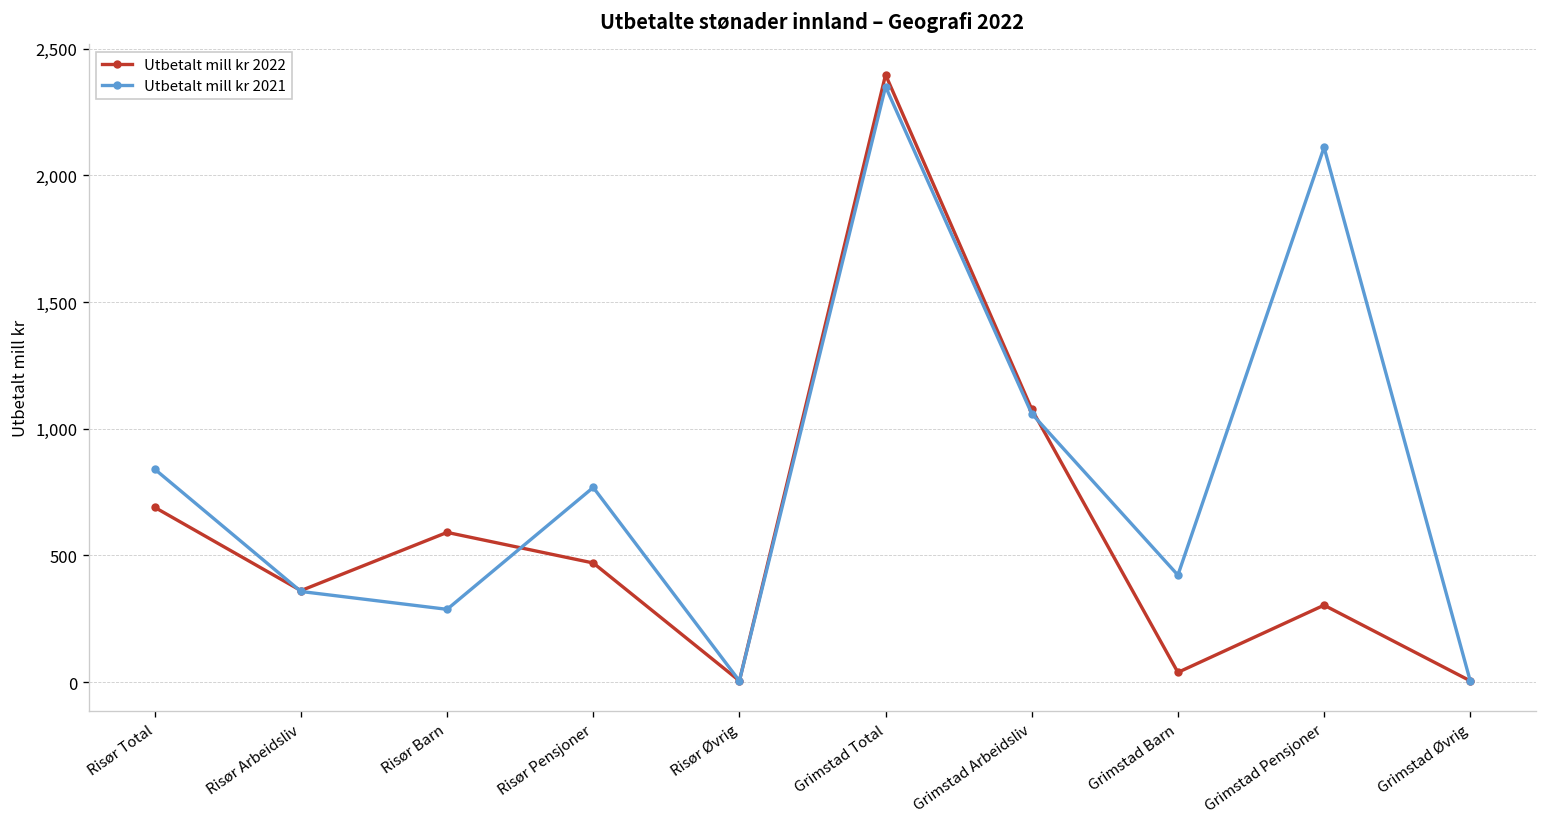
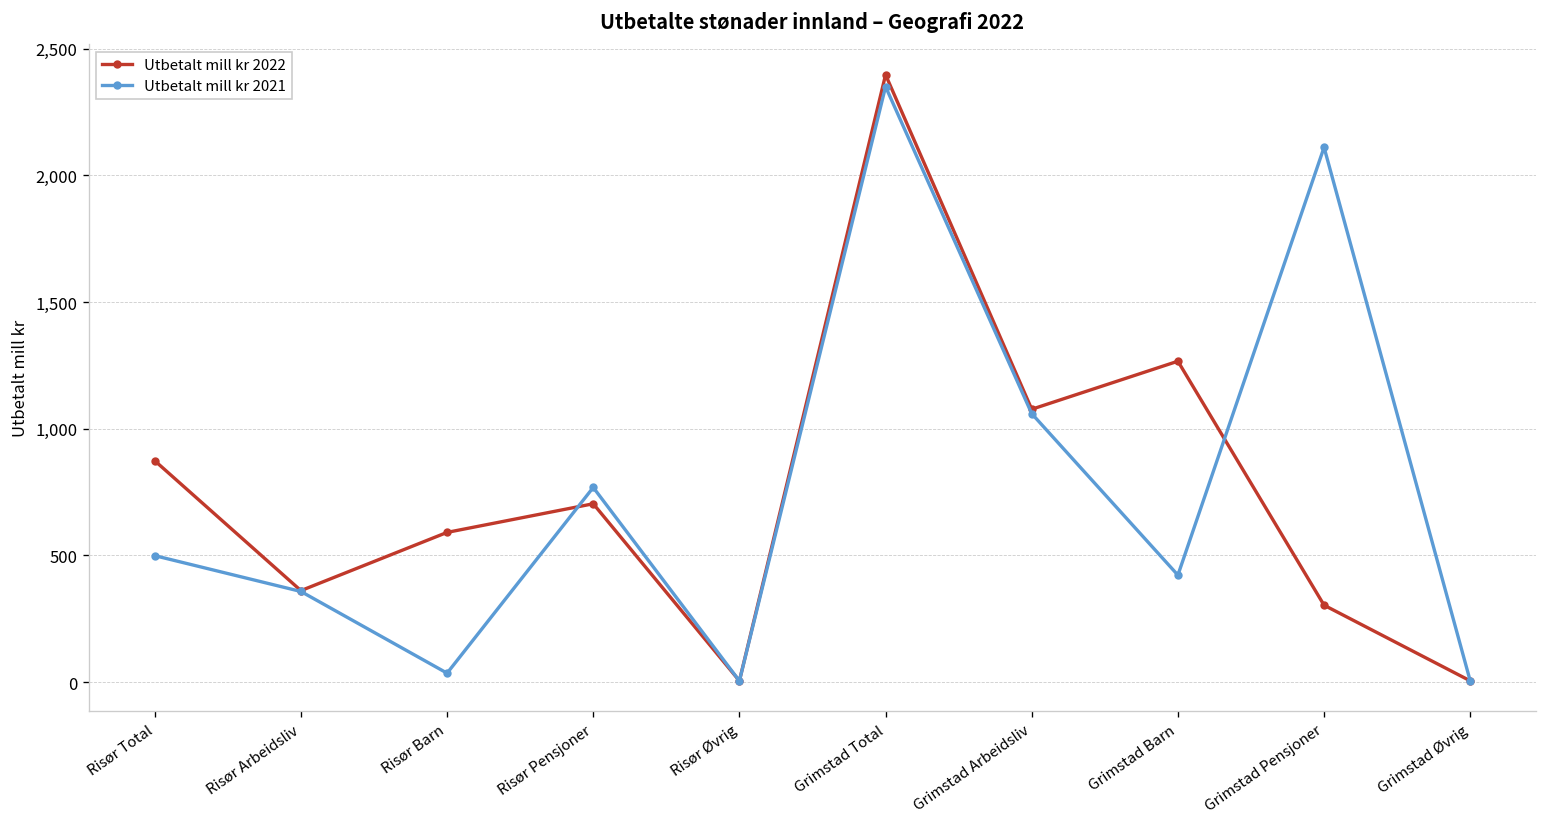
Utbetalt mill kr 2022, Risør Total: 690 -> 870
Utbetalt mill kr 2021, Risør Total: 840 -> 500
Utbetalt mill kr 2021, Risør Barn: 290 -> 40
Utbetalt mill kr 2022, Risør Pensjoner: 470 -> 700
Utbetalt mill kr 2022, Grimstad Barn: 40 -> 1,270
